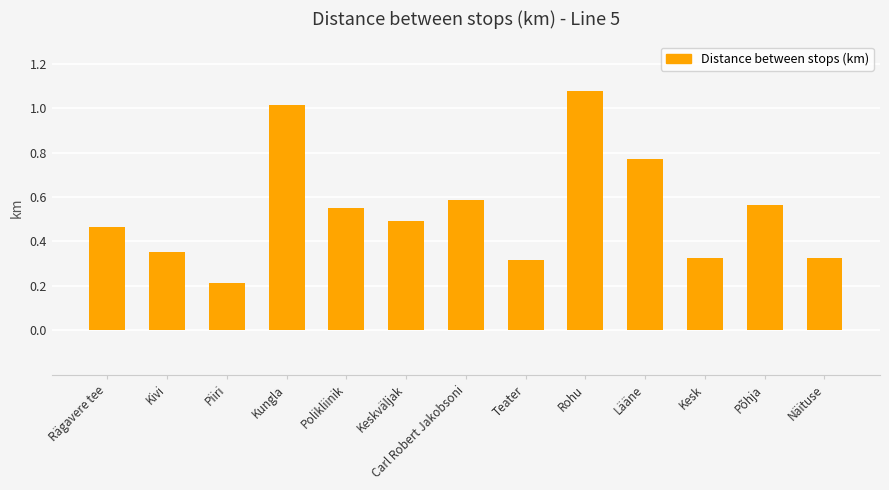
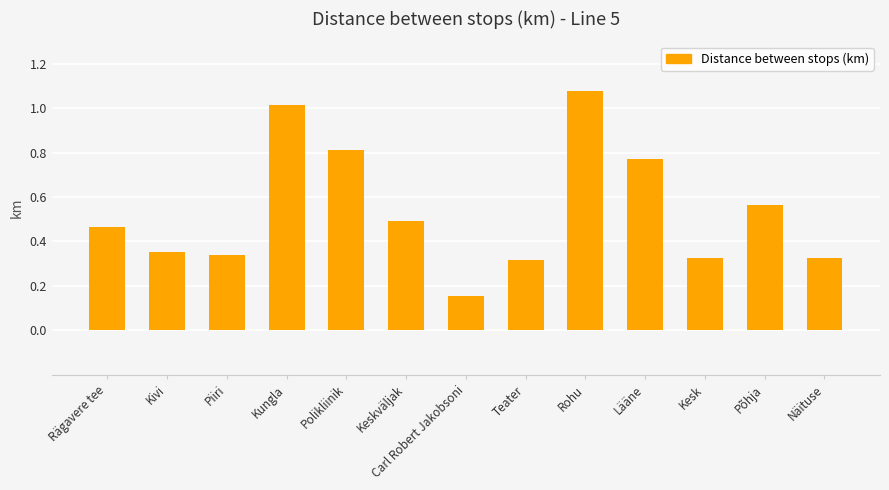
Piiri: 0.21 -> 0.34
Polikliinik: 0.55 -> 0.81
Carl Robert Jakobsoni: 0.59 -> 0.15
